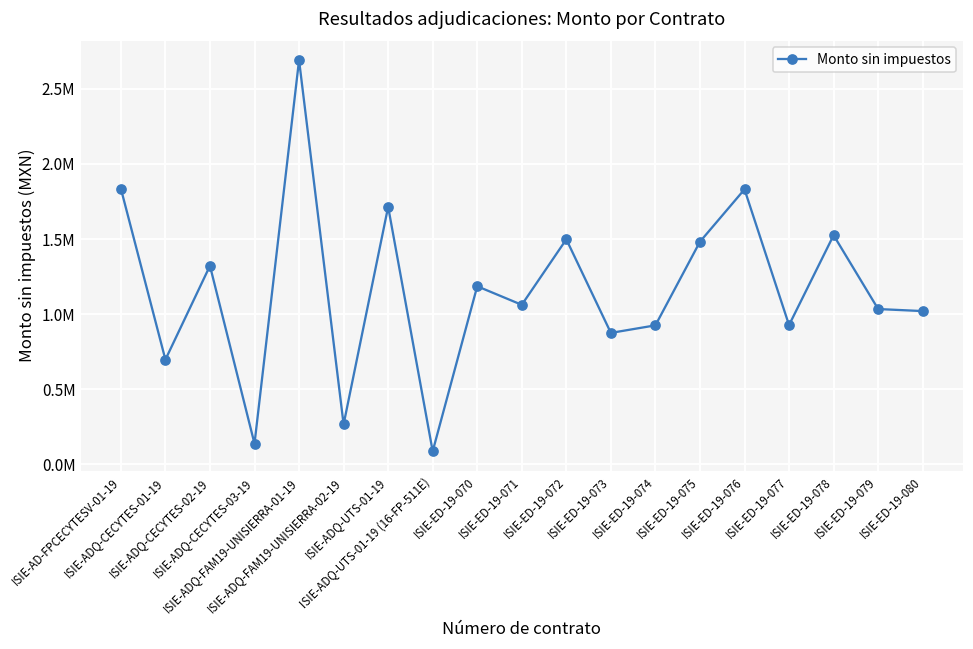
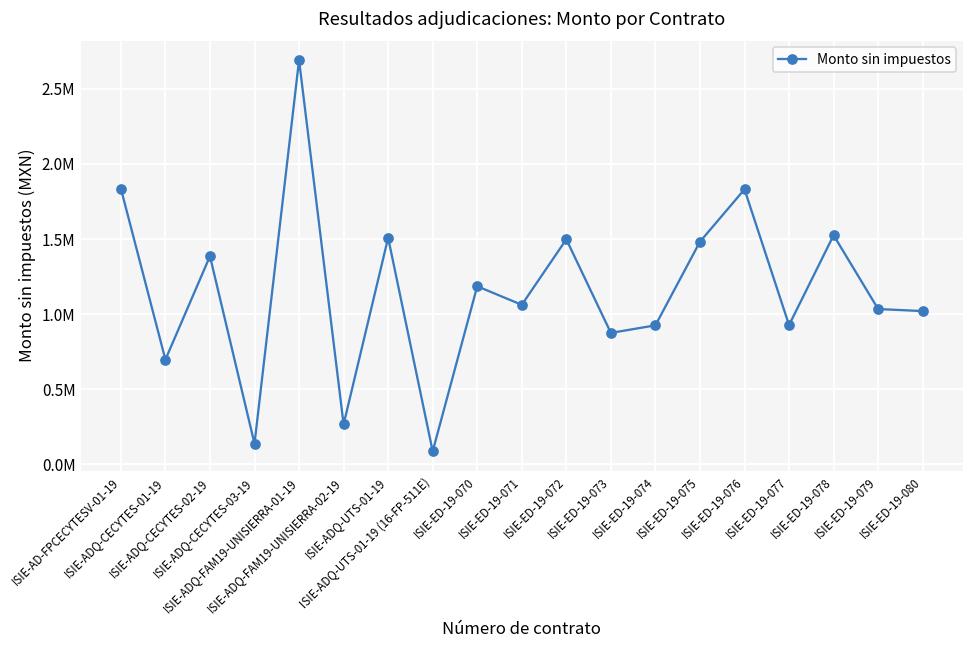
ISIE-ADQ-CECYTES-02-19: 1320000 -> 1390000
ISIE-ADQ-UTS-01-19: 1710000 -> 1510000
